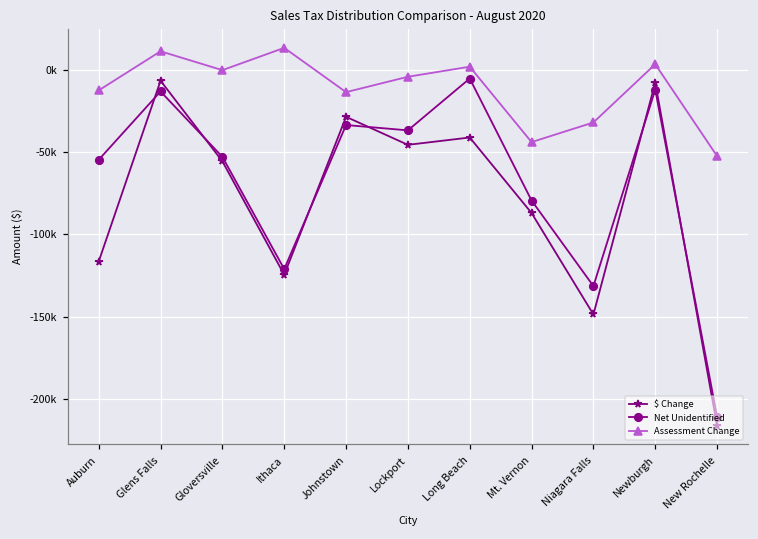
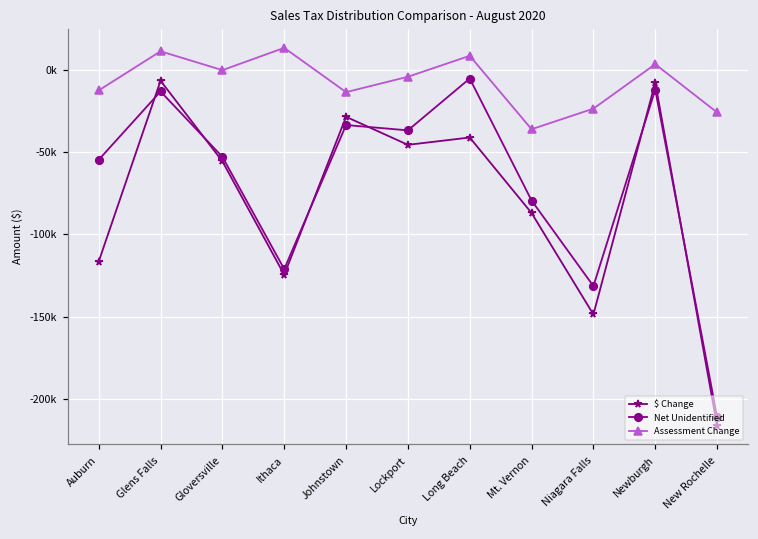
Assessment Change, Long Beach: 2000 -> 9000
Assessment Change, Mt. Vernon: -44000 -> -36000
Assessment Change, Niagara Falls: -32000 -> -24000
Assessment Change, New Rochelle: -52000 -> -26000
